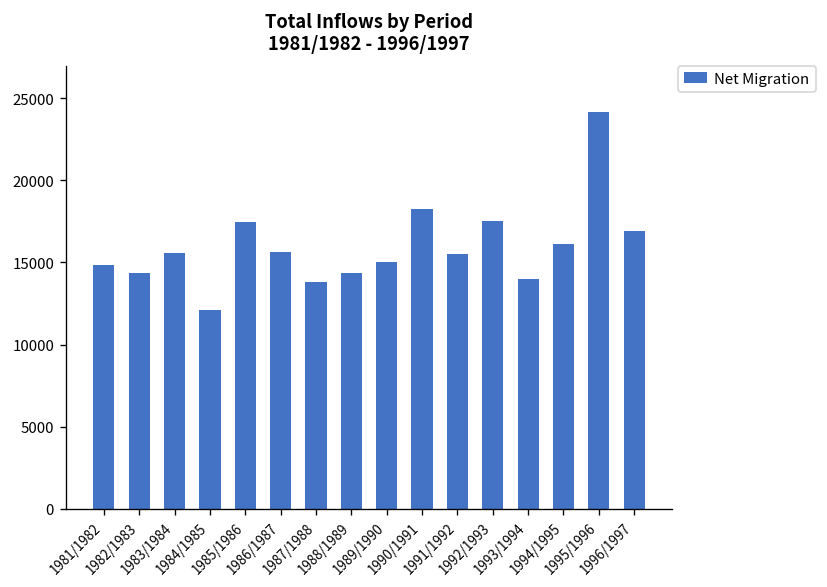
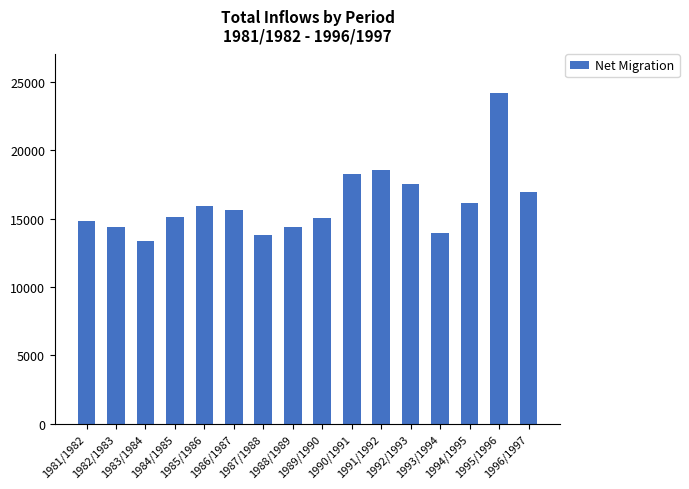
1983/1984: 15600 -> 13300
1984/1985: 12100 -> 15100
1985/1986: 17500 -> 15900
1991/1992: 15500 -> 18500
